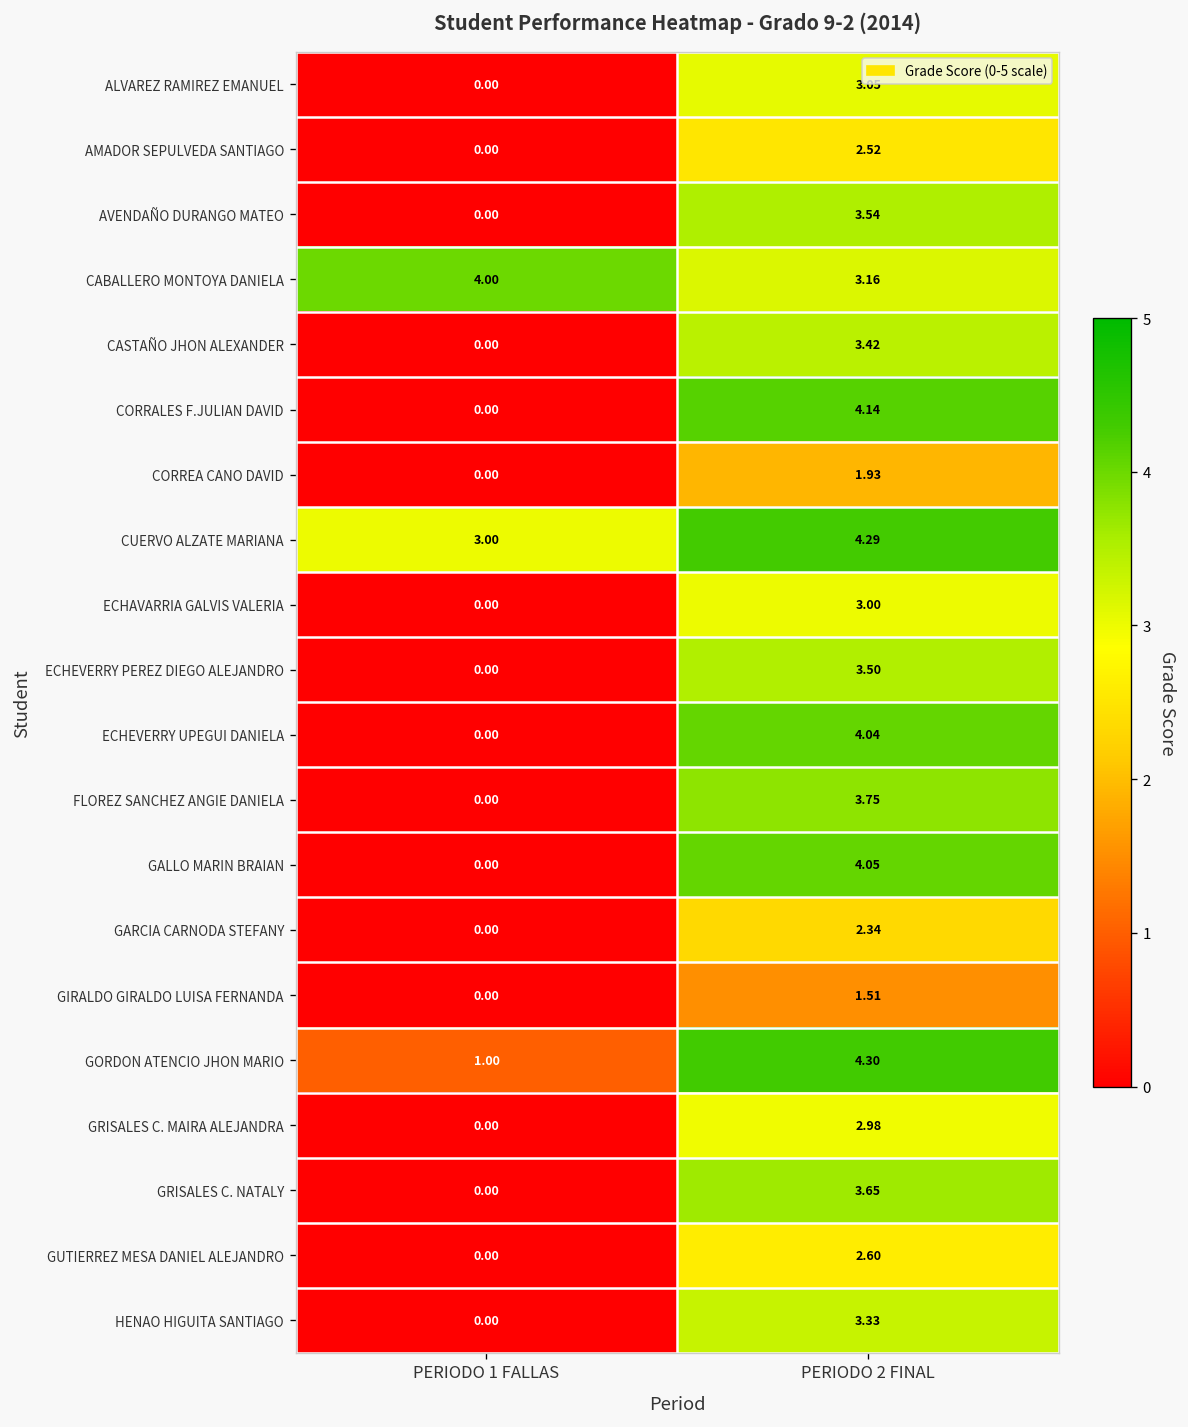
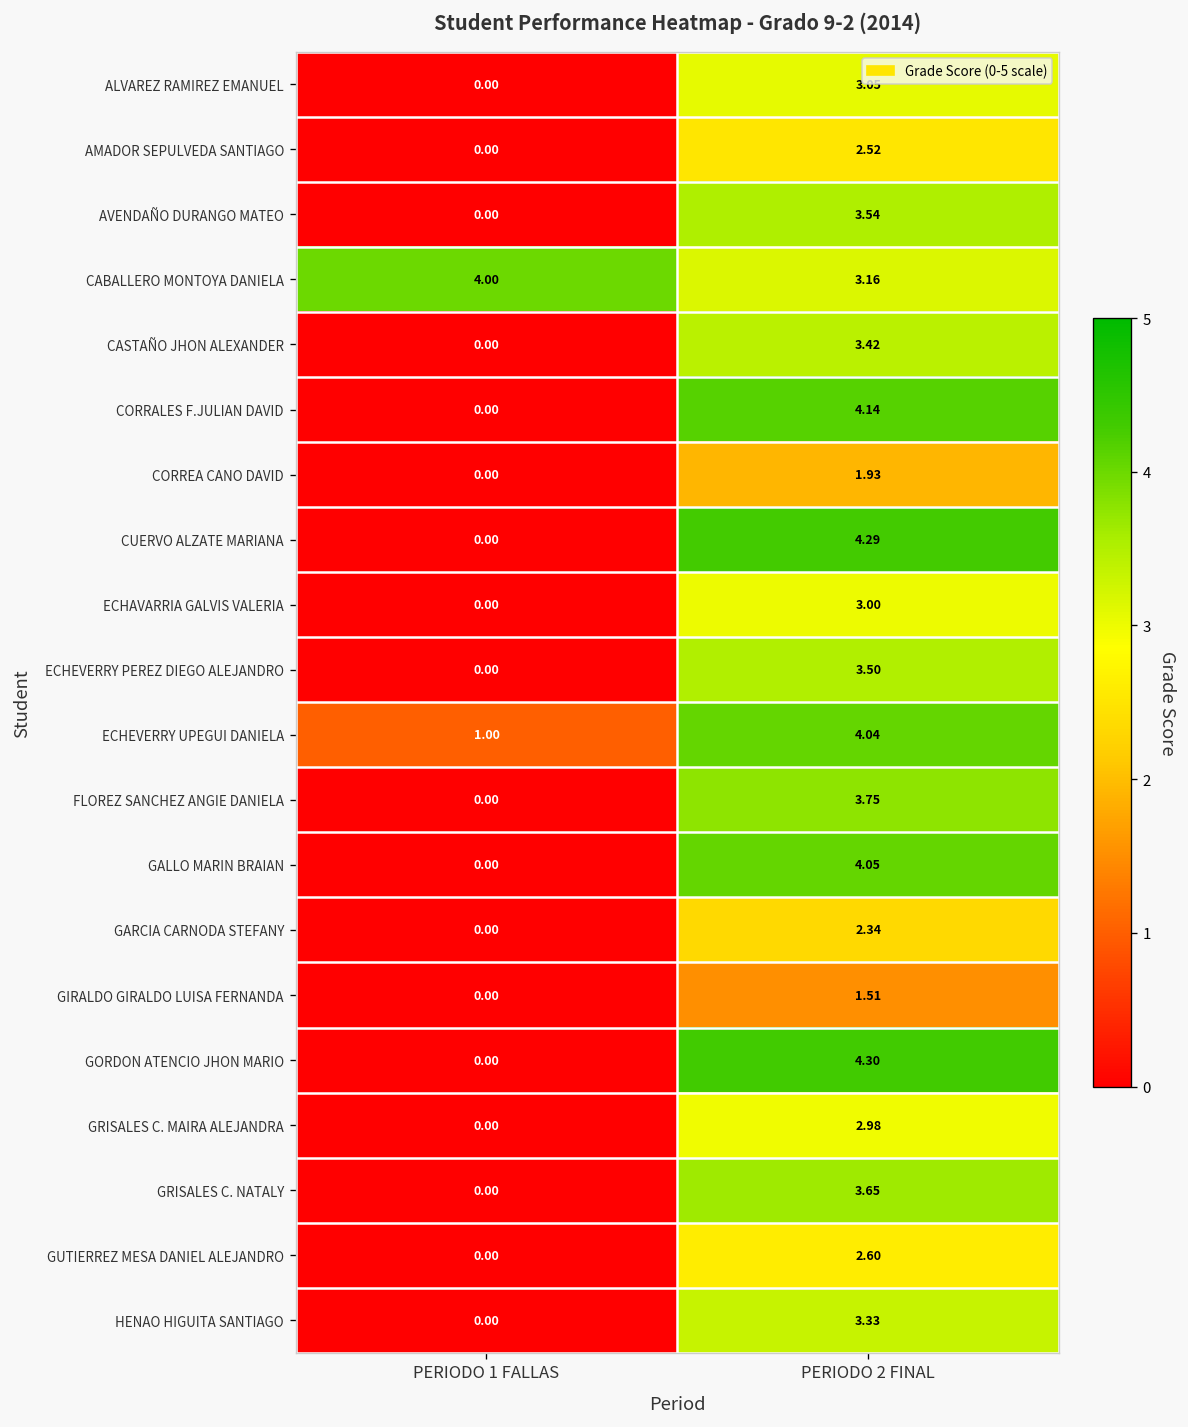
CUERVO ALZATE MARIANA, PERIODO 1 FALLAS: 3.00 -> 0.00
ECHEVERRY UPEGUI DANIELA, PERIODO 1 FALLAS: 0.00 -> 1.00
GORDON ATENCIO JHON MARIO, PERIODO 1 FALLAS: 1.00 -> 0.00
